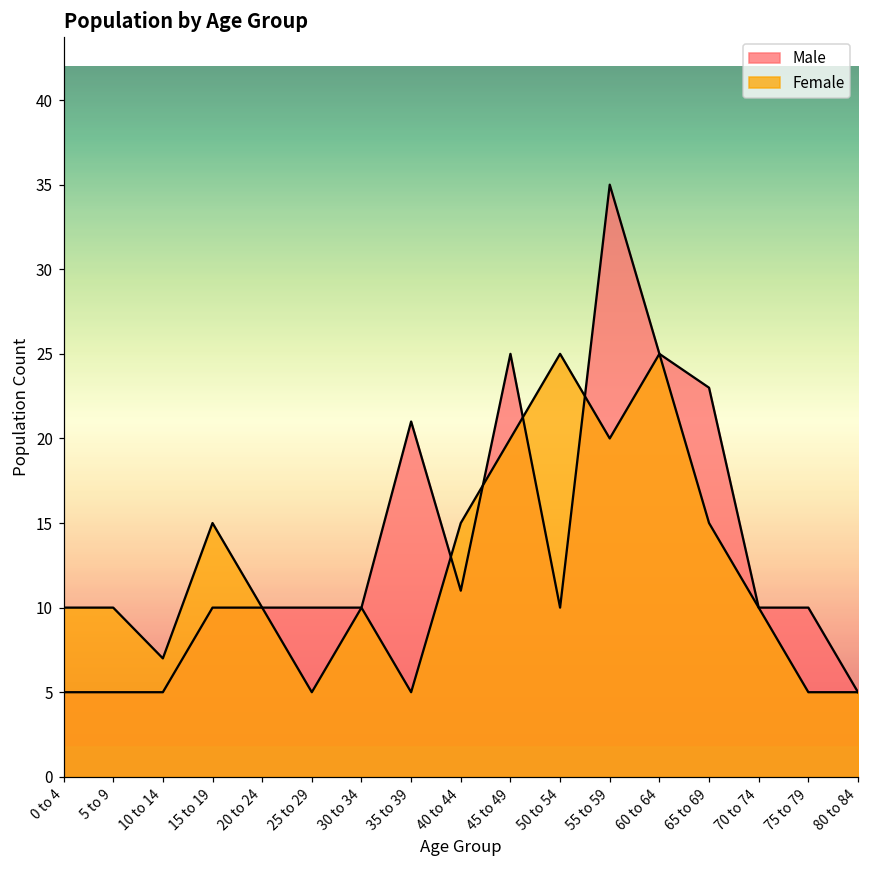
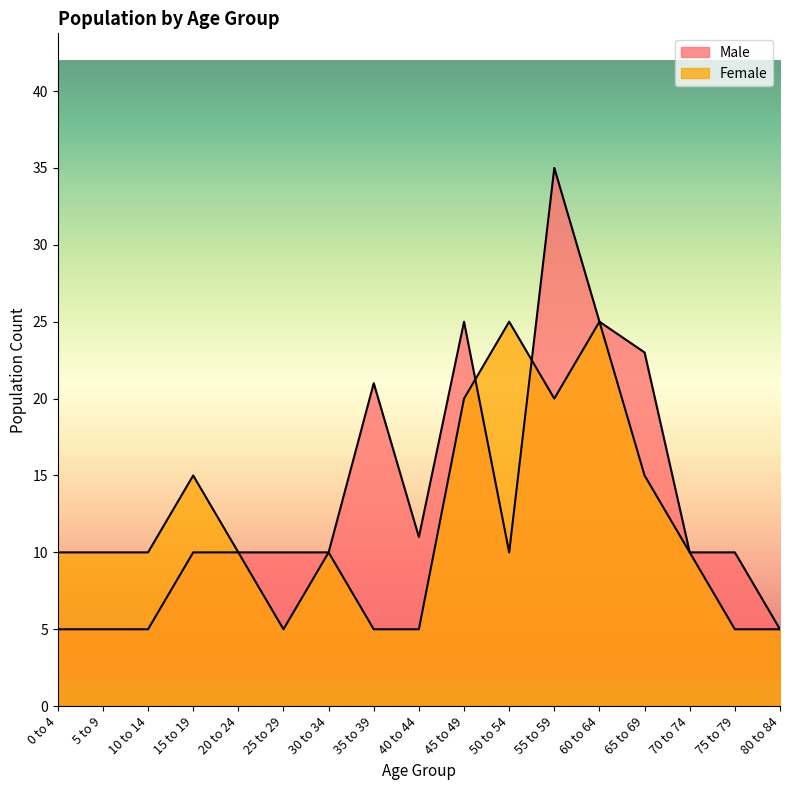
Female, 10 to 14: 7 -> 10
Female, 40 to 44: 15 -> 5
